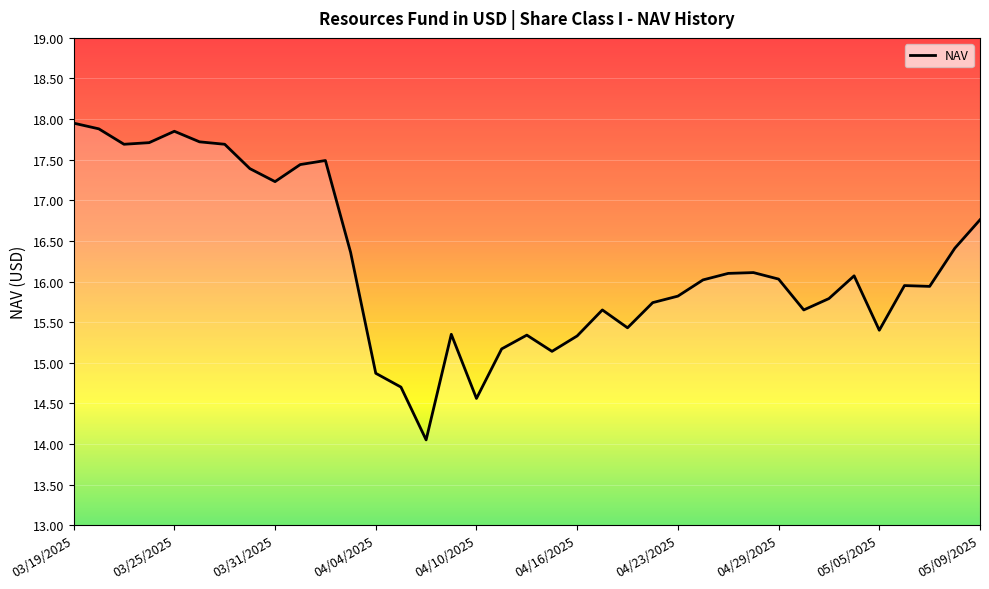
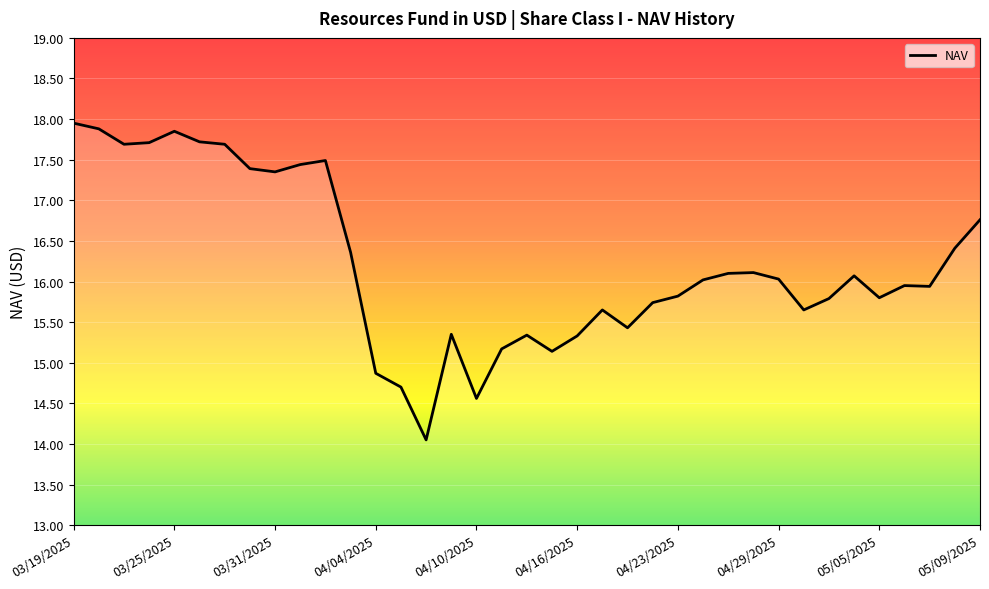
03/31/2025: 17.2 -> 17.4
05/05/2025: 15.4 -> 15.8
